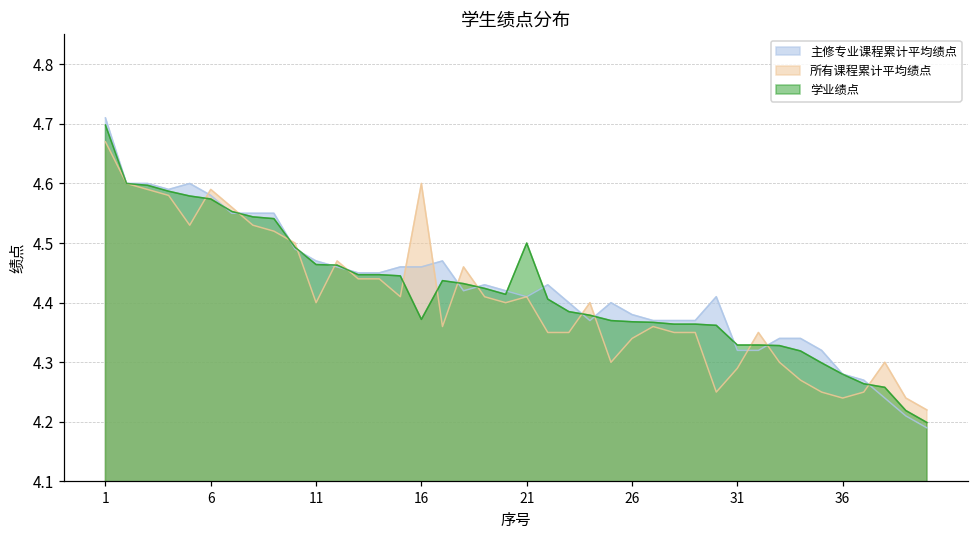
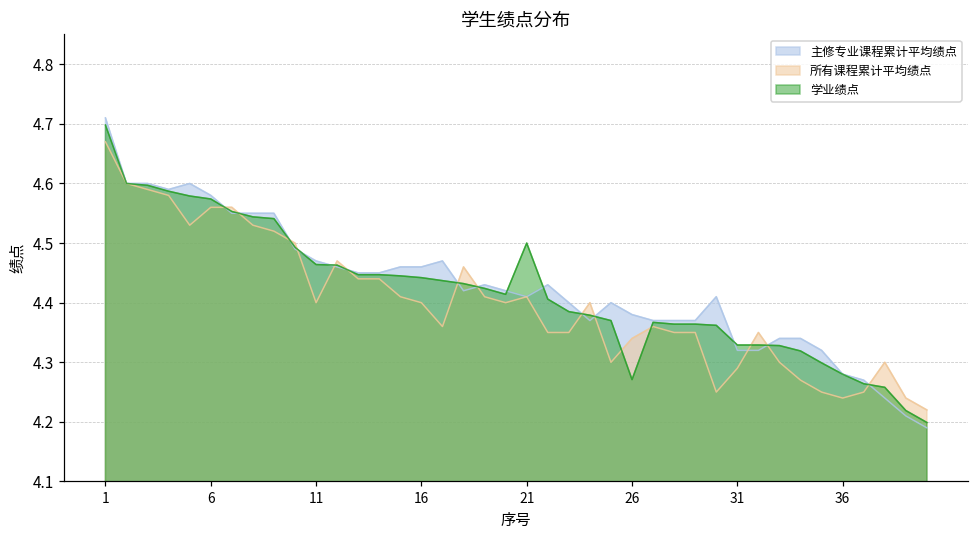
所有课程累计平均绩点, 6: 4.59 -> 4.56
所有课程累计平均绩点, 16: 4.6 -> 4.4
学业绩点, 16: 4.37 -> 4.44
学业绩点, 26: 4.37 -> 4.27
